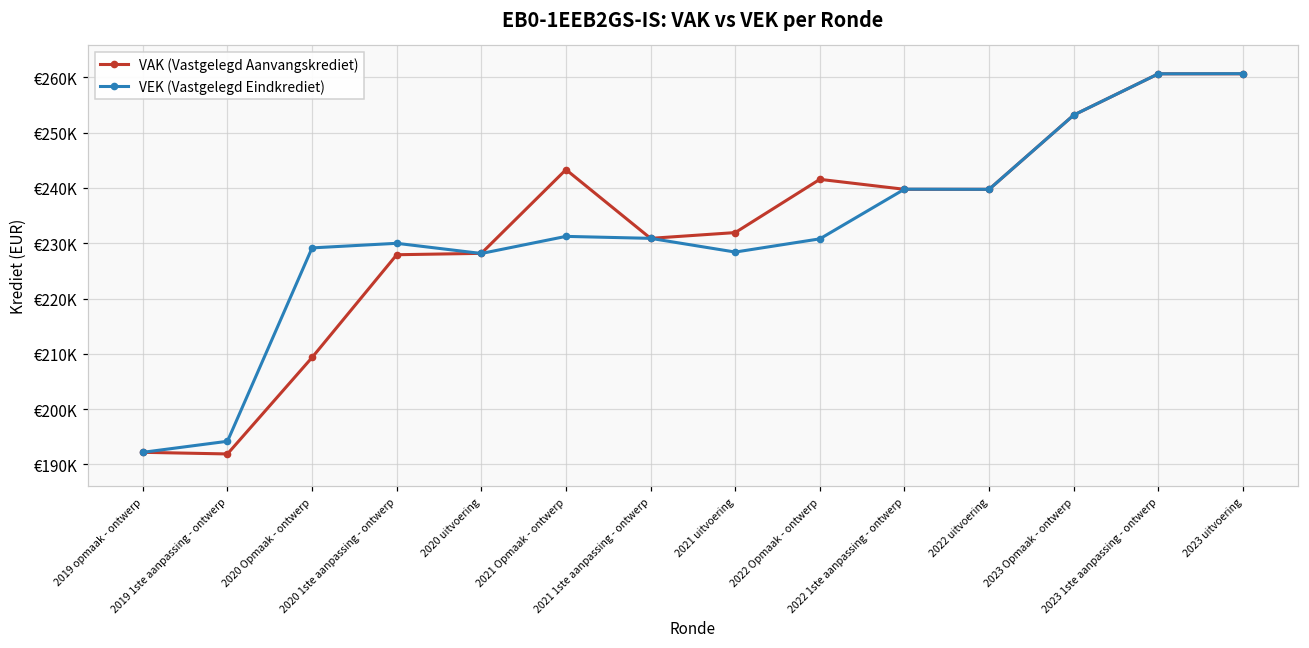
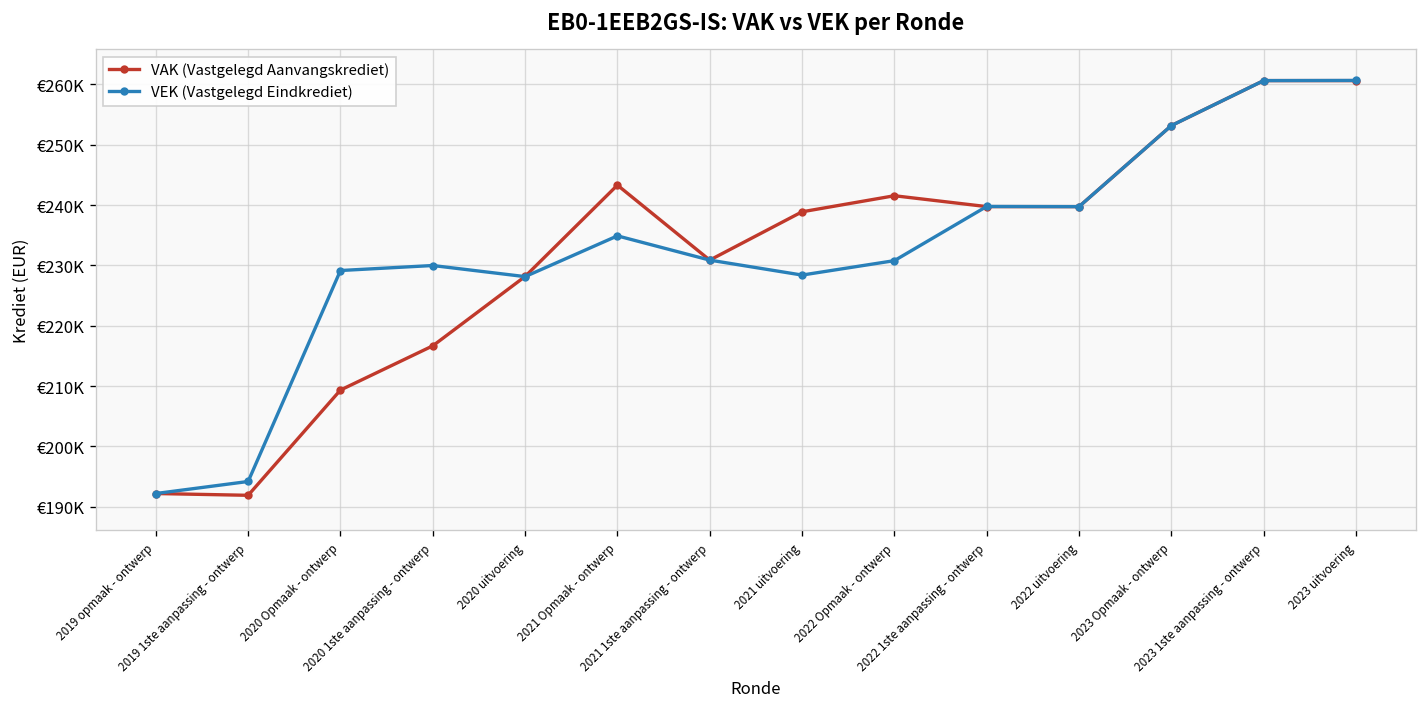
VAK (Vastgelegd Aanvangskrediet), 2020 1ste aanpassing - ontwerp: €228000 -> €217000
VEK (Vastgelegd Eindkrediet), 2021 Opmaak - ontwerp: €231000 -> €235000
VAK (Vastgelegd Aanvangskrediet), 2021 uitvoering: €232000 -> €239000
